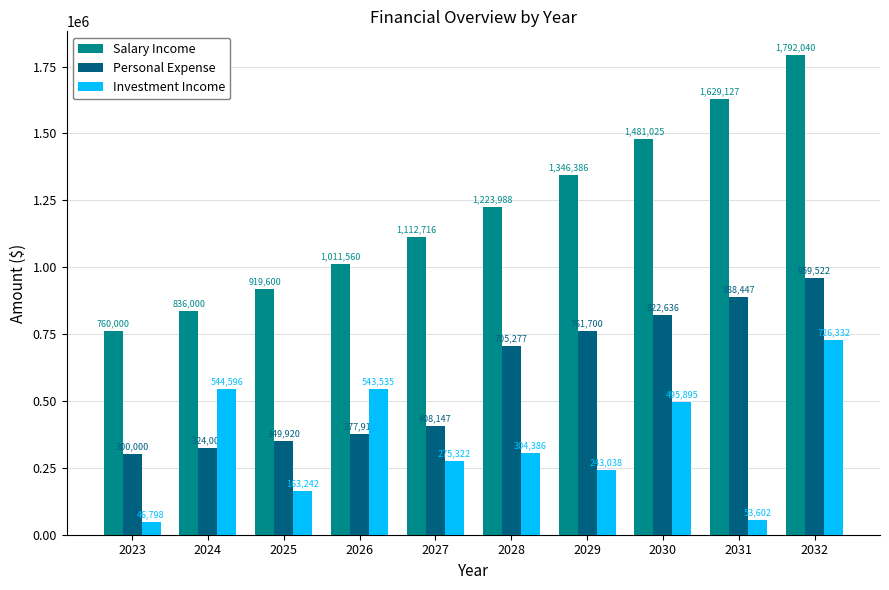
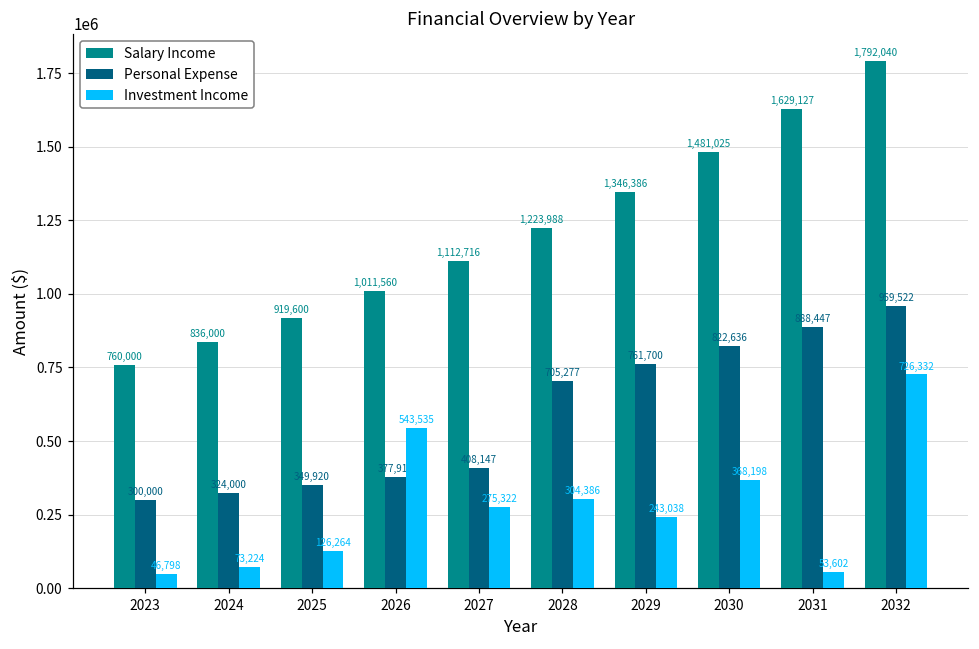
Investment Income, 2024: 544,596 -> 73,224
Investment Income, 2025: 163,242 -> 126,264
Investment Income, 2030: 495,895 -> 368,198
